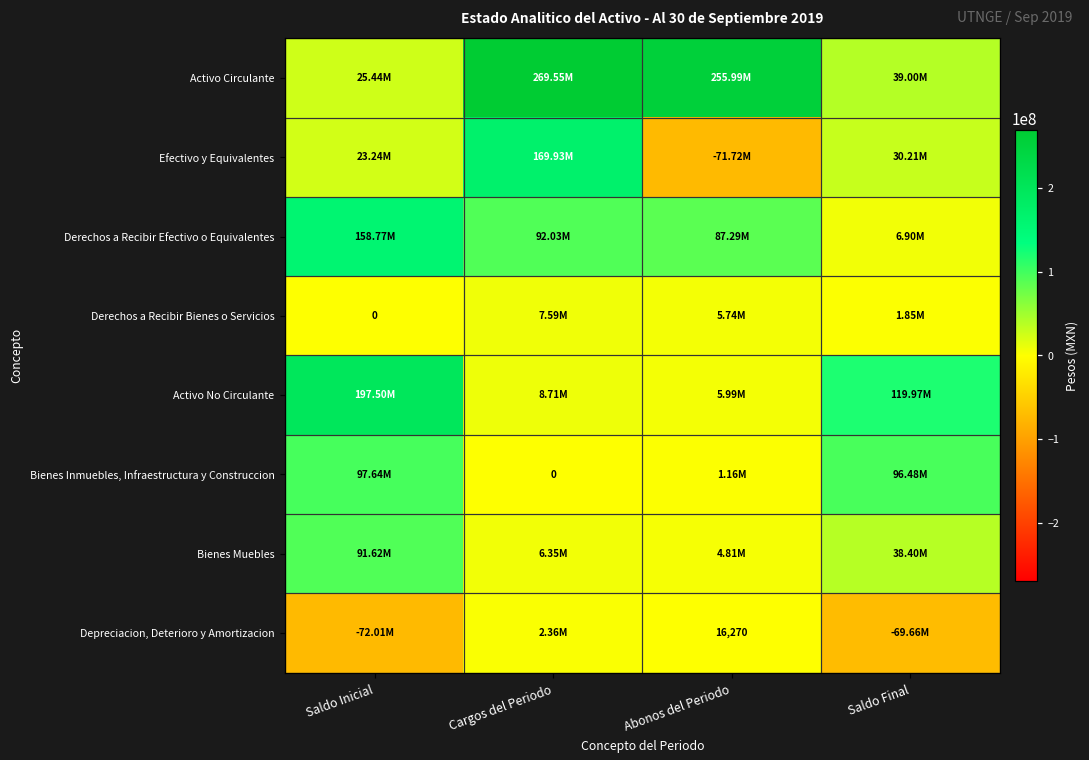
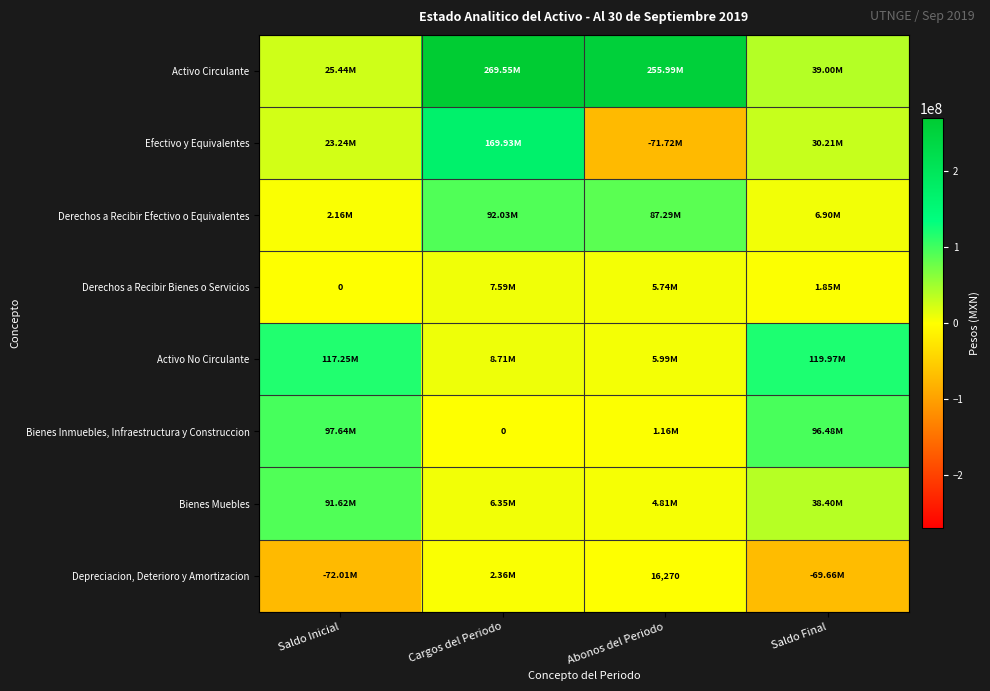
Derechos a Recibir Efectivo o Equivalentes, Saldo Inicial: 158.77M -> 2.16M
Activo No Circulante, Saldo Inicial: 197.50M -> 117.25M
